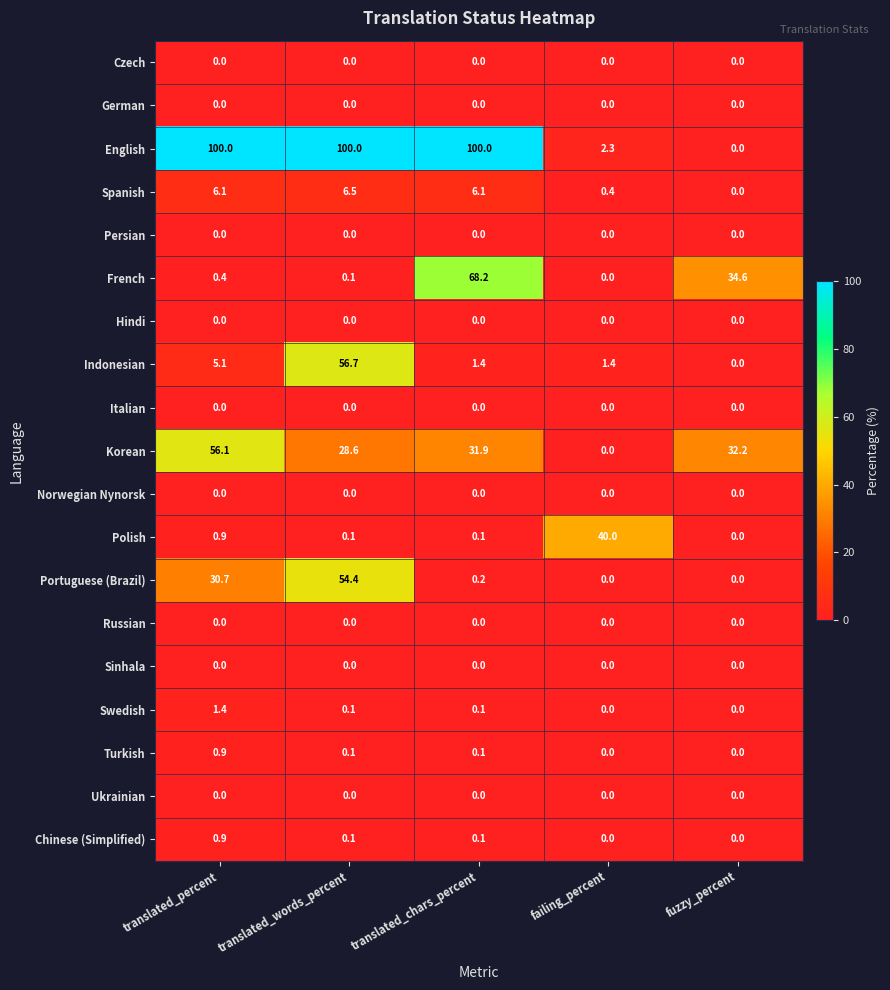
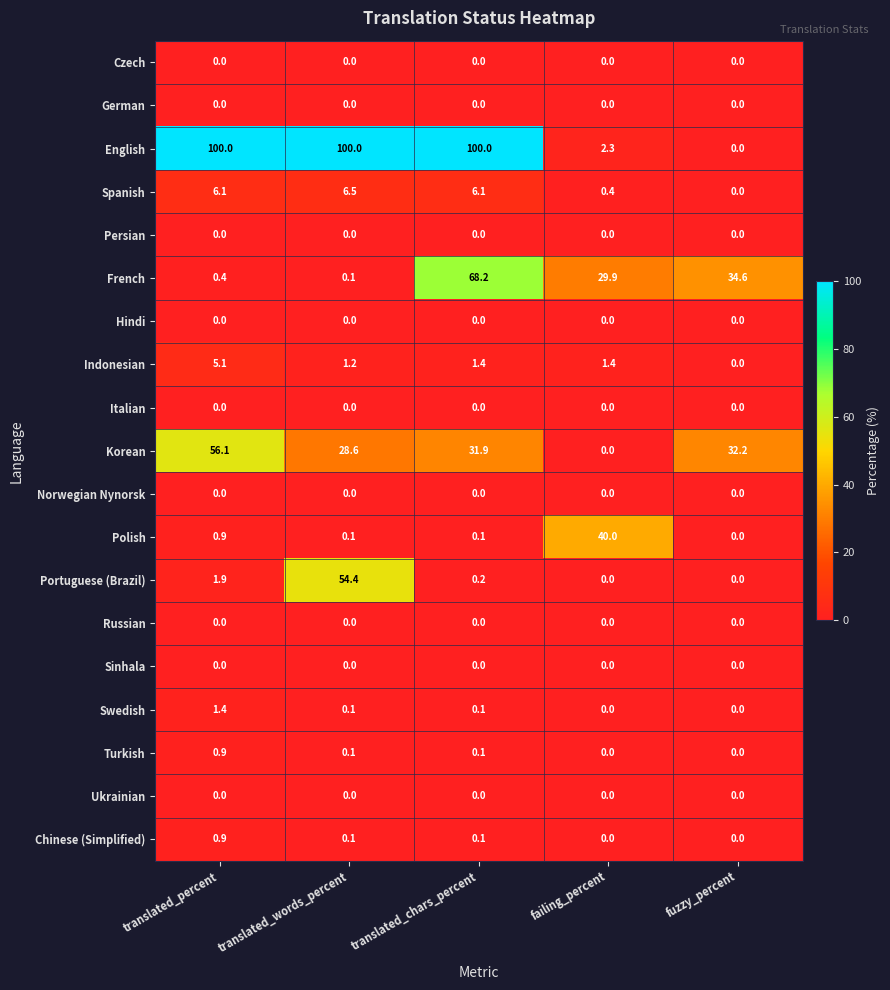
French, failing_percent: 0.0 -> 29.9
Indonesian, translated_words_percent: 56.7 -> 1.2
Portuguese (Brazil), translated_percent: 30.7 -> 1.9
